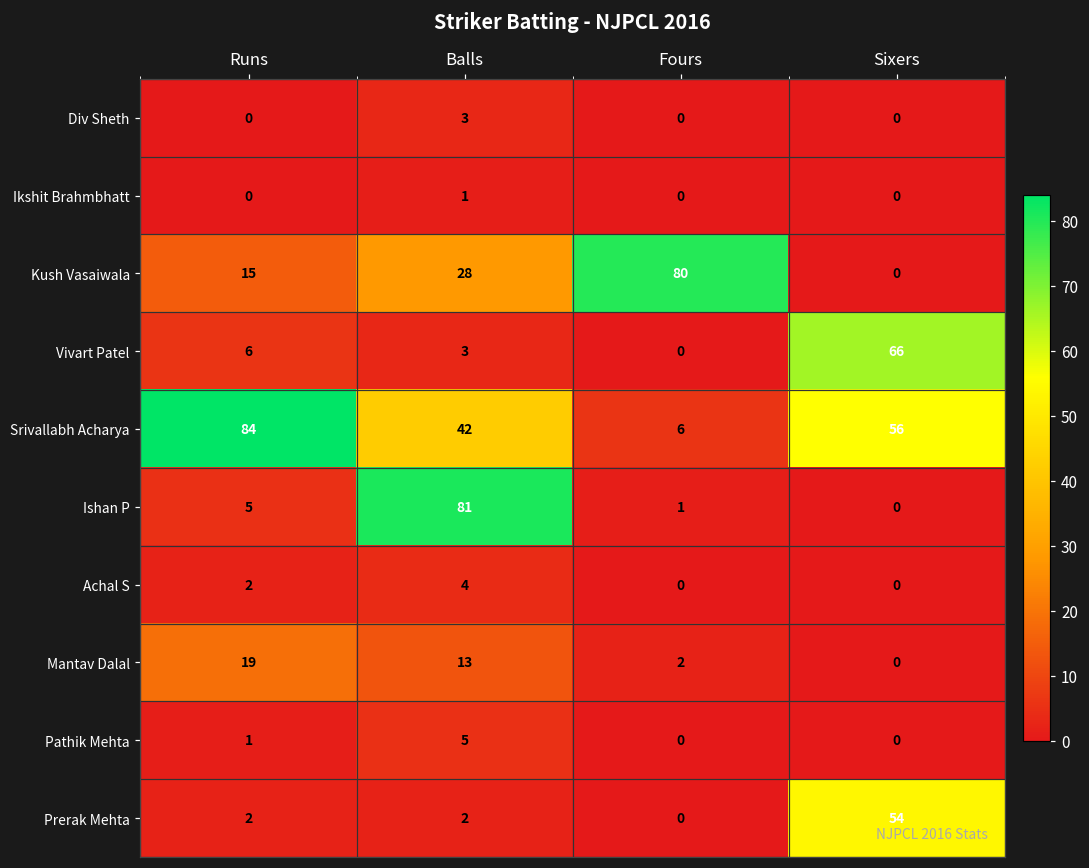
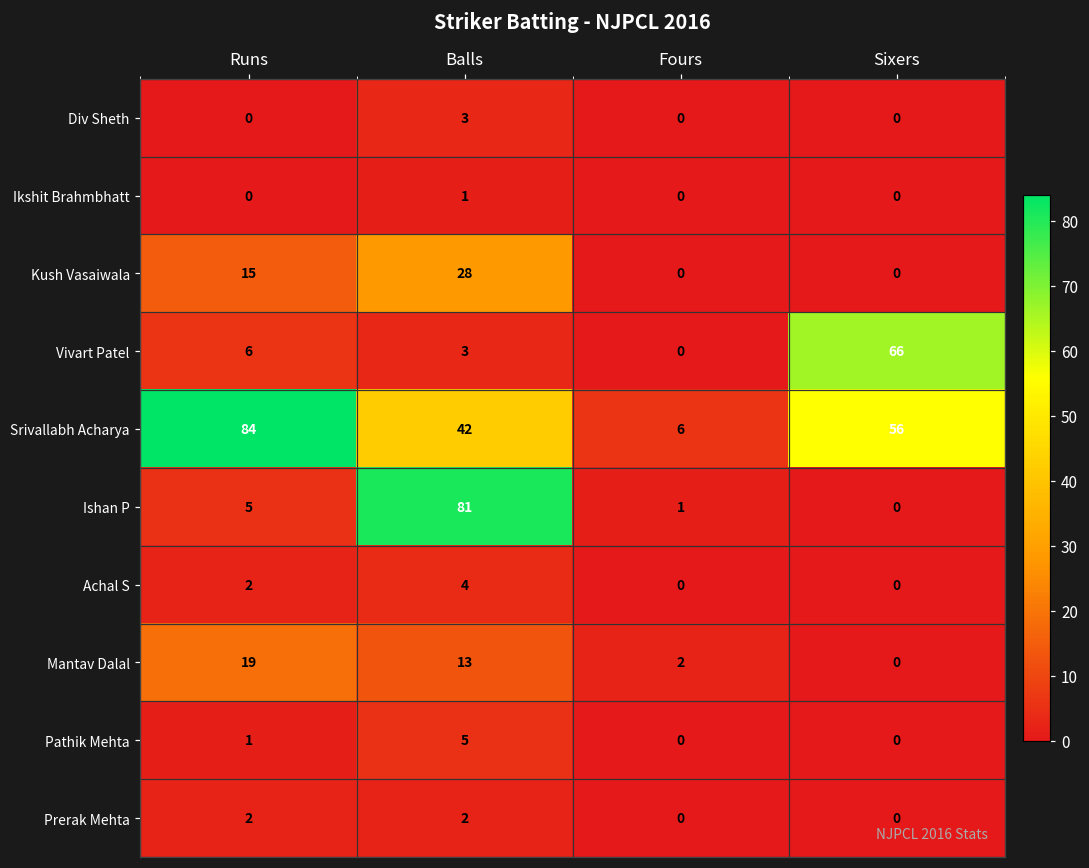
Kush Vasaiwala, Fours: 80 -> 0
Prerak Mehta, Sixers: 54 -> 0
